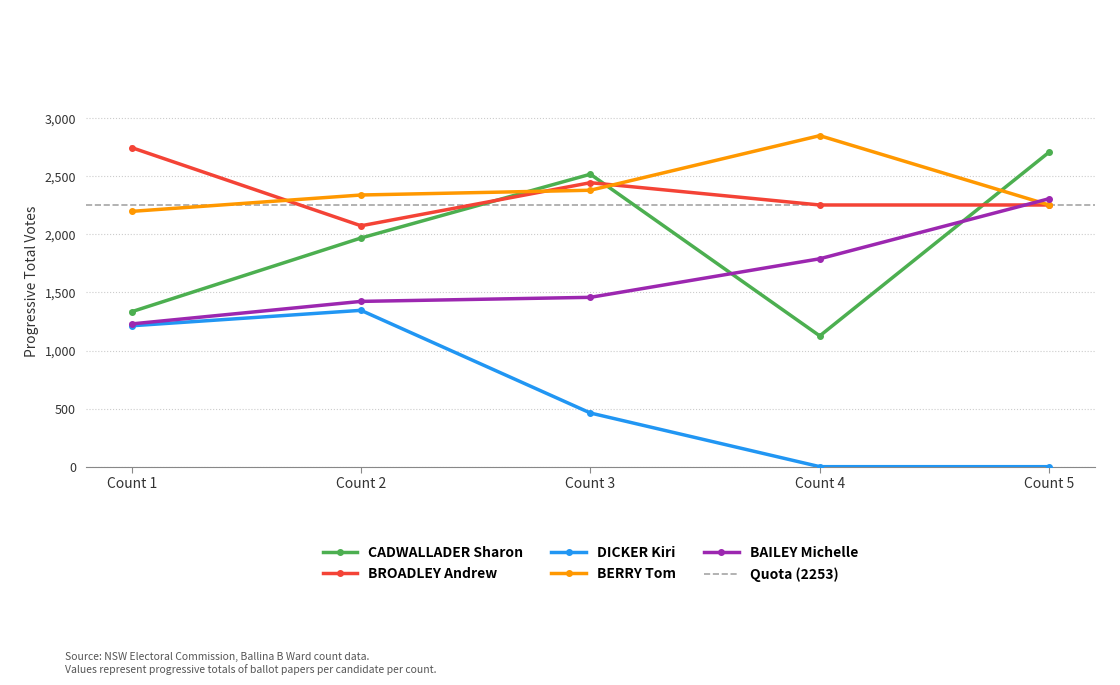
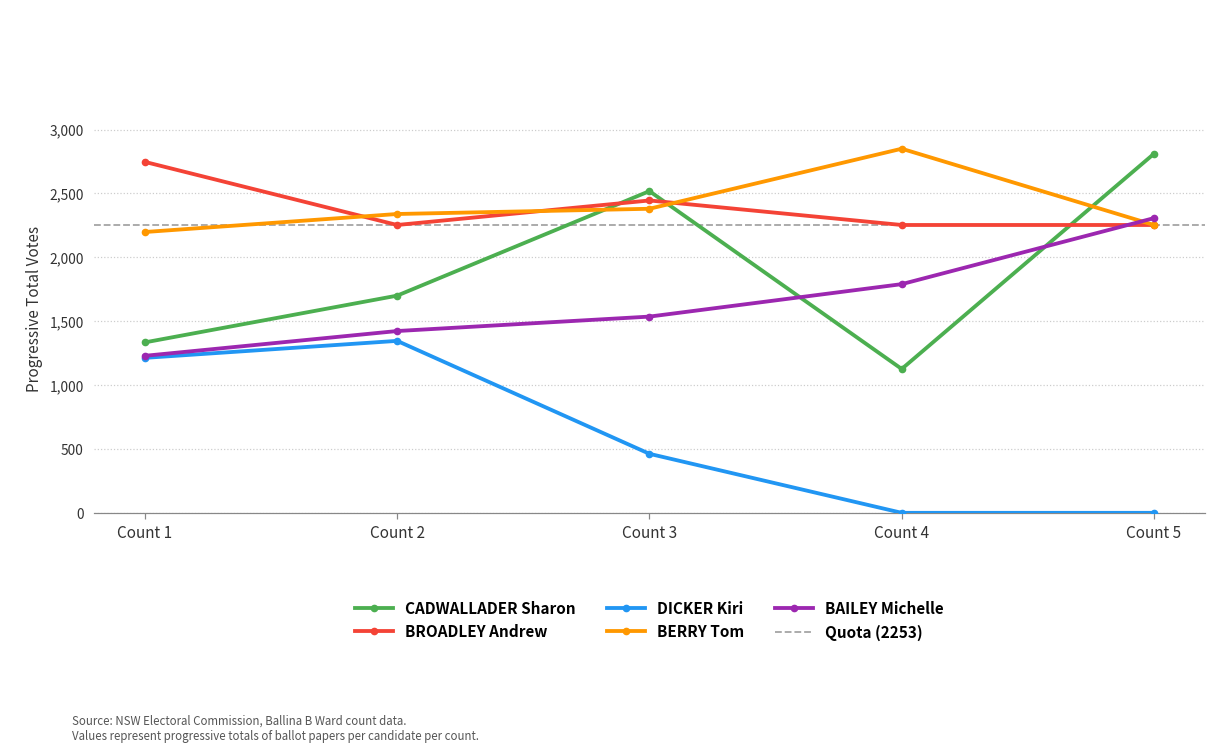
CADWALLADER Sharon, Count 2: 1,970 -> 1,700
BROADLEY Andrew, Count 2: 2,070 -> 2,250
BAILEY Michelle, Count 3: 1,460 -> 1,540
CADWALLADER Sharon, Count 5: 2,710 -> 2,810
